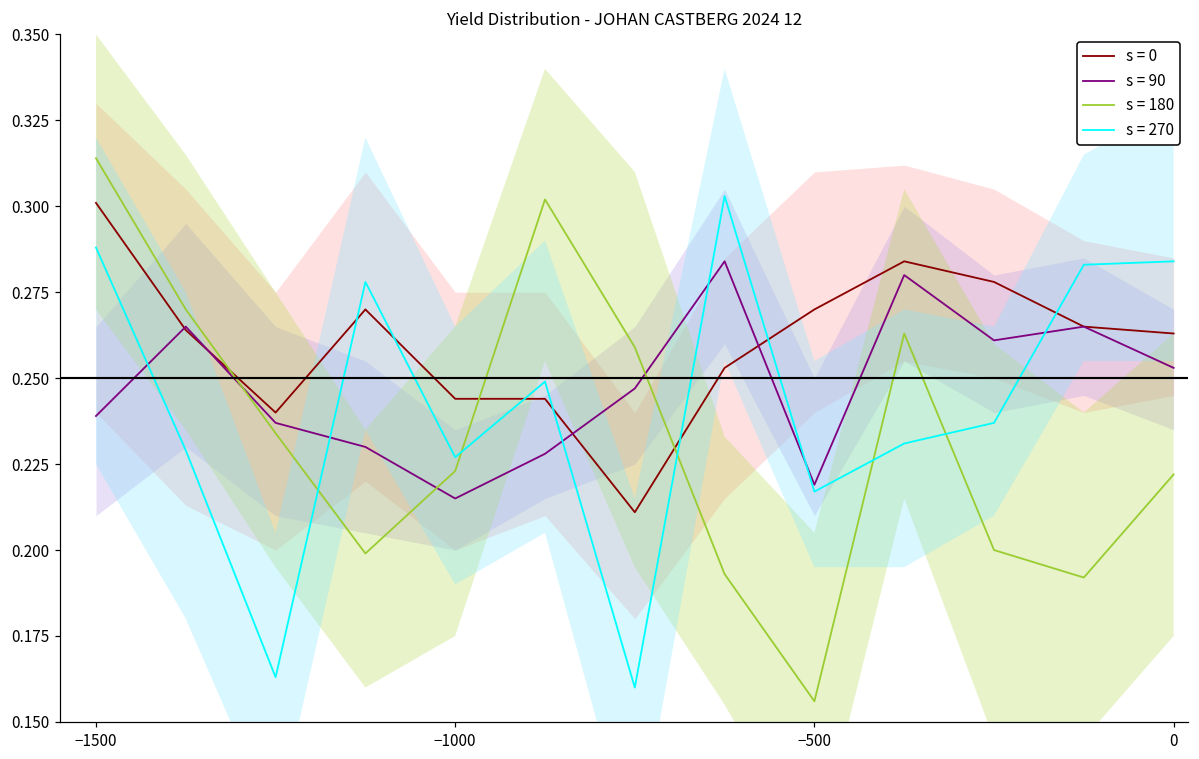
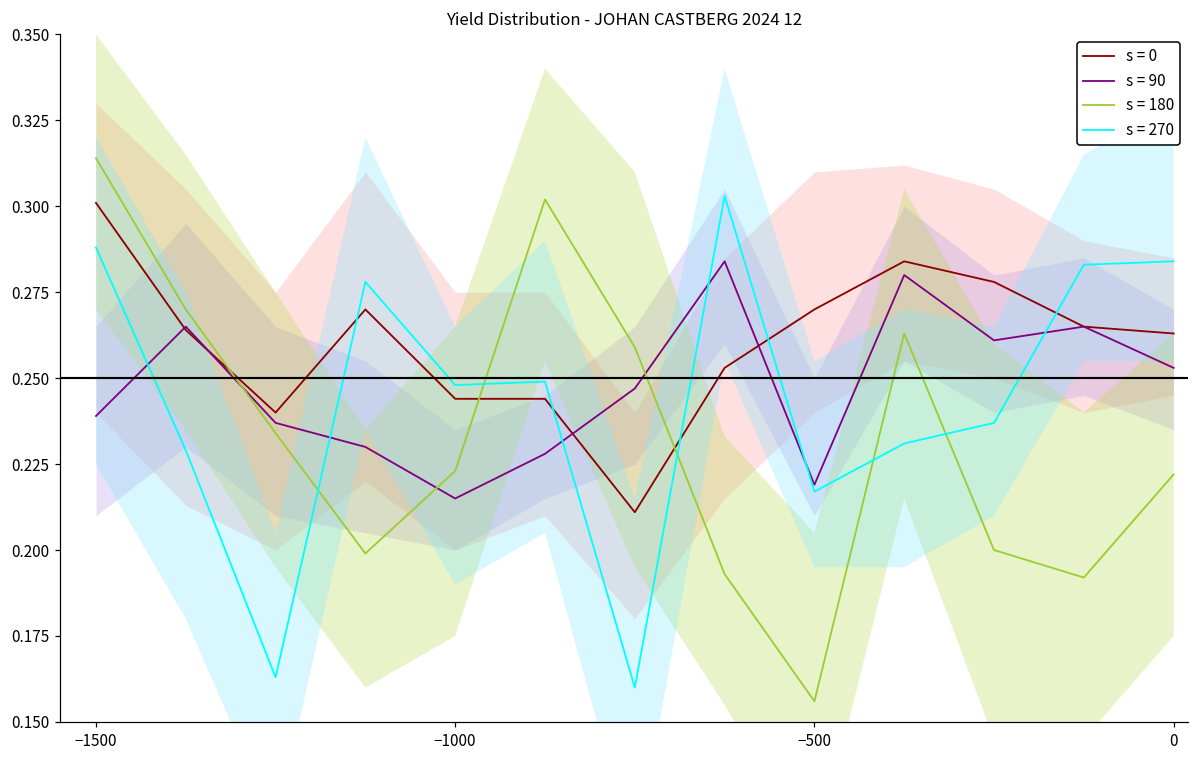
s = 270, −1000: 0.227 -> 0.248
